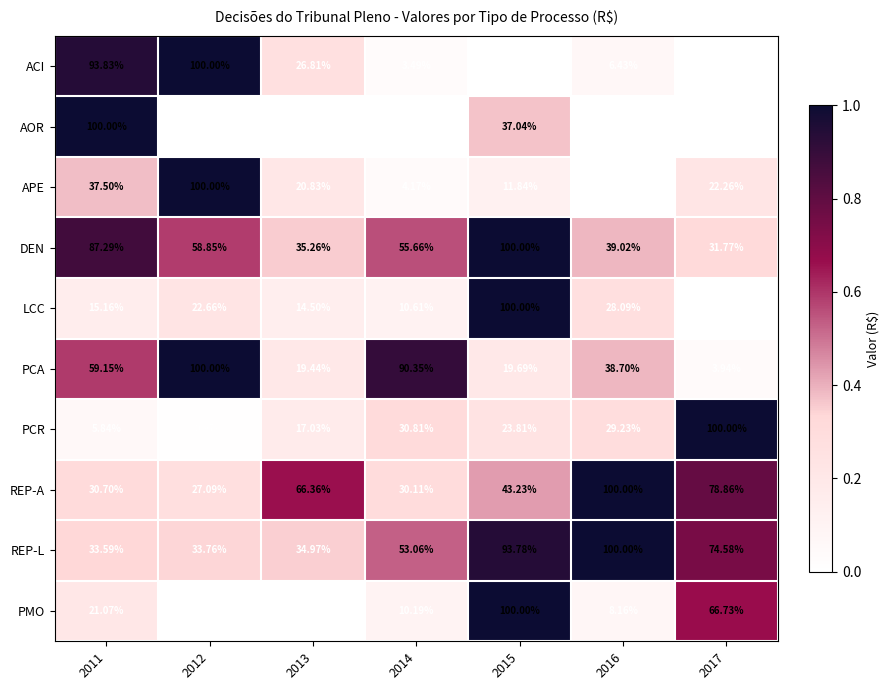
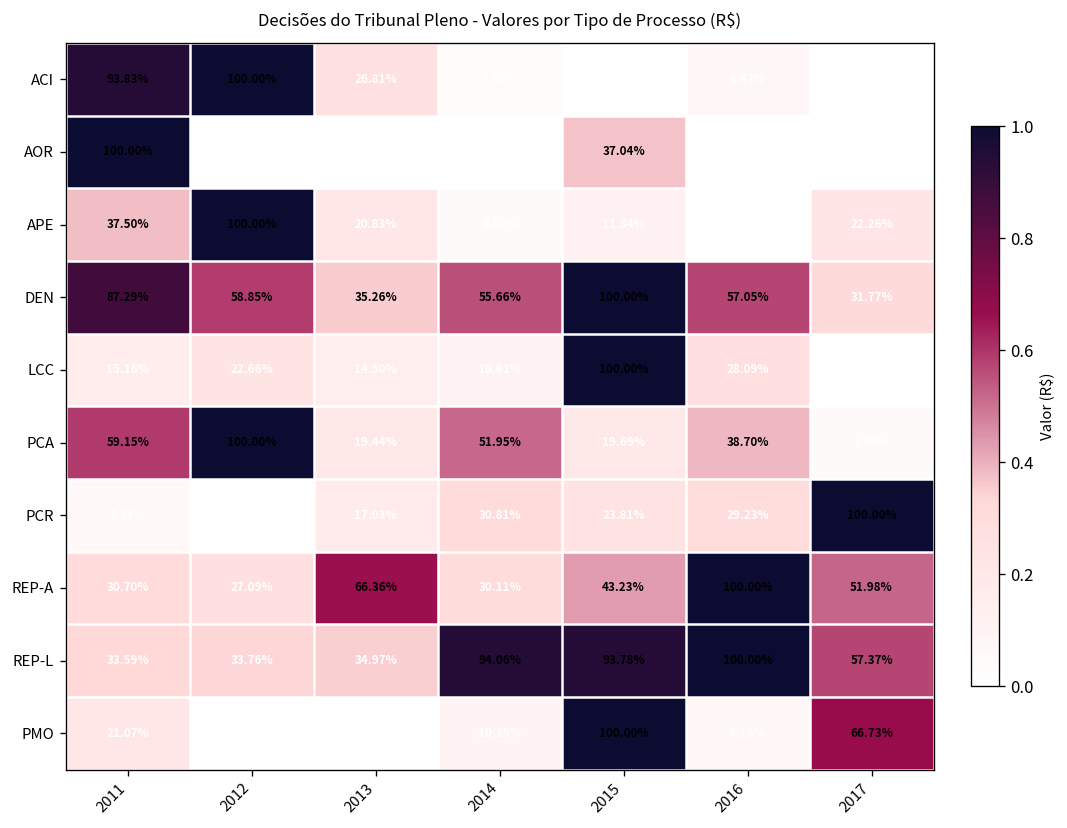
DEN, 2016: 39.02% -> 57.05%
PCA, 2014: 90.35% -> 51.95%
REP-A, 2017: 78.86% -> 51.98%
REP-L, 2014: 53.06% -> 94.06%
REP-L, 2017: 74.58% -> 57.37%
